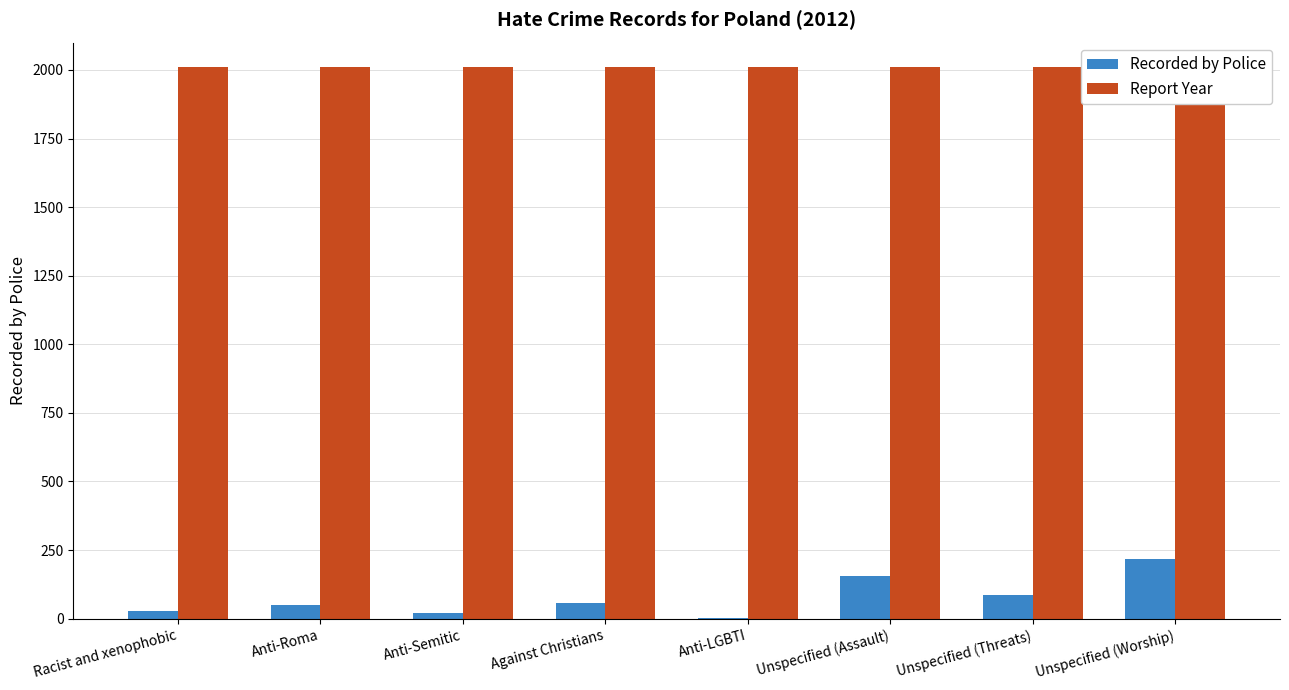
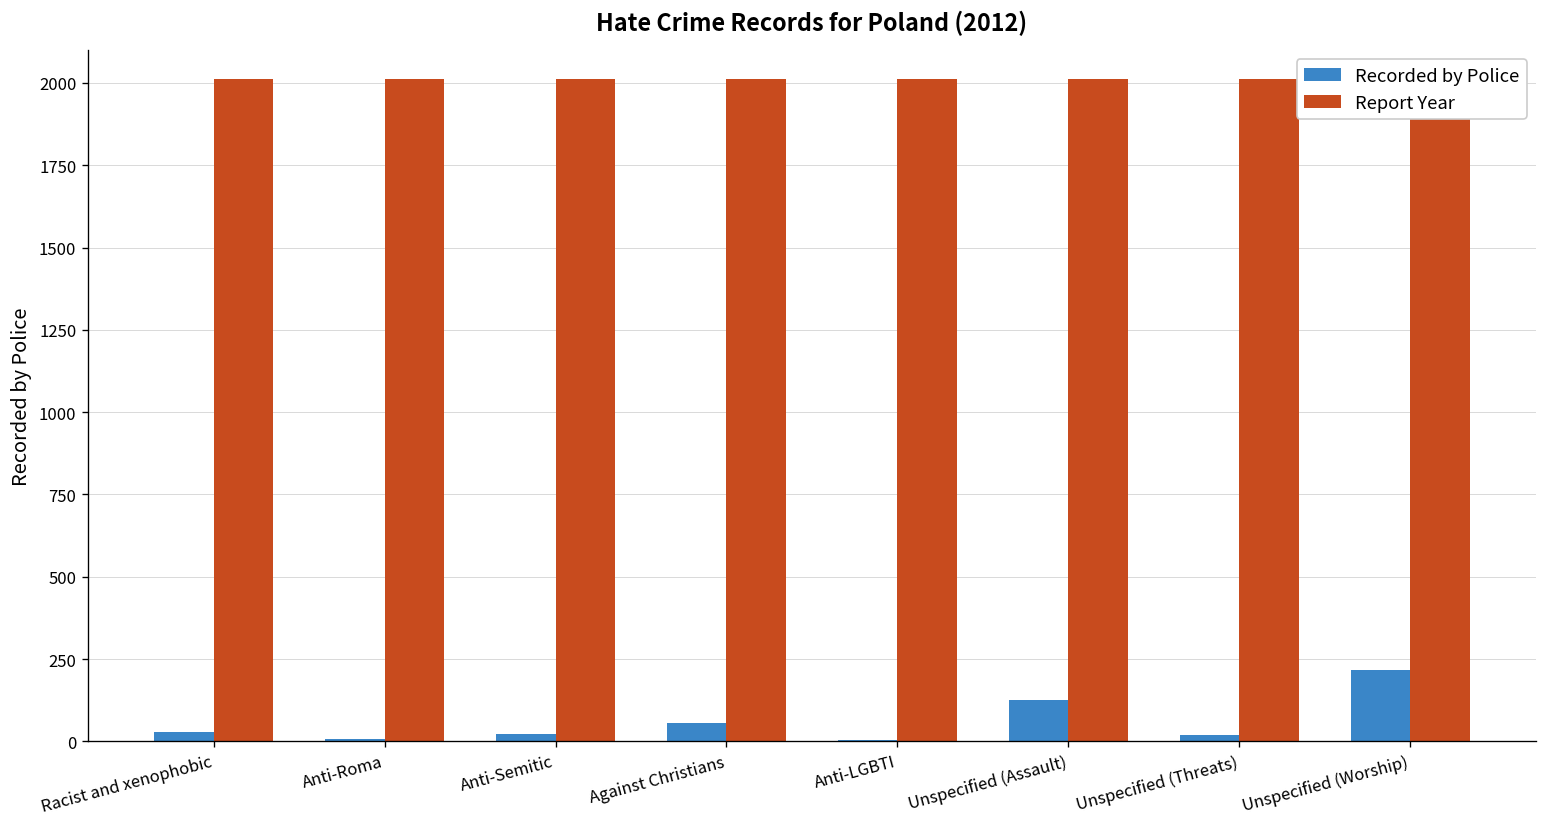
Recorded by Police, Anti-Roma: 50 -> 10
Recorded by Police, Unspecified (Assault): 160 -> 130
Recorded by Police, Unspecified (Threats): 90 -> 20
